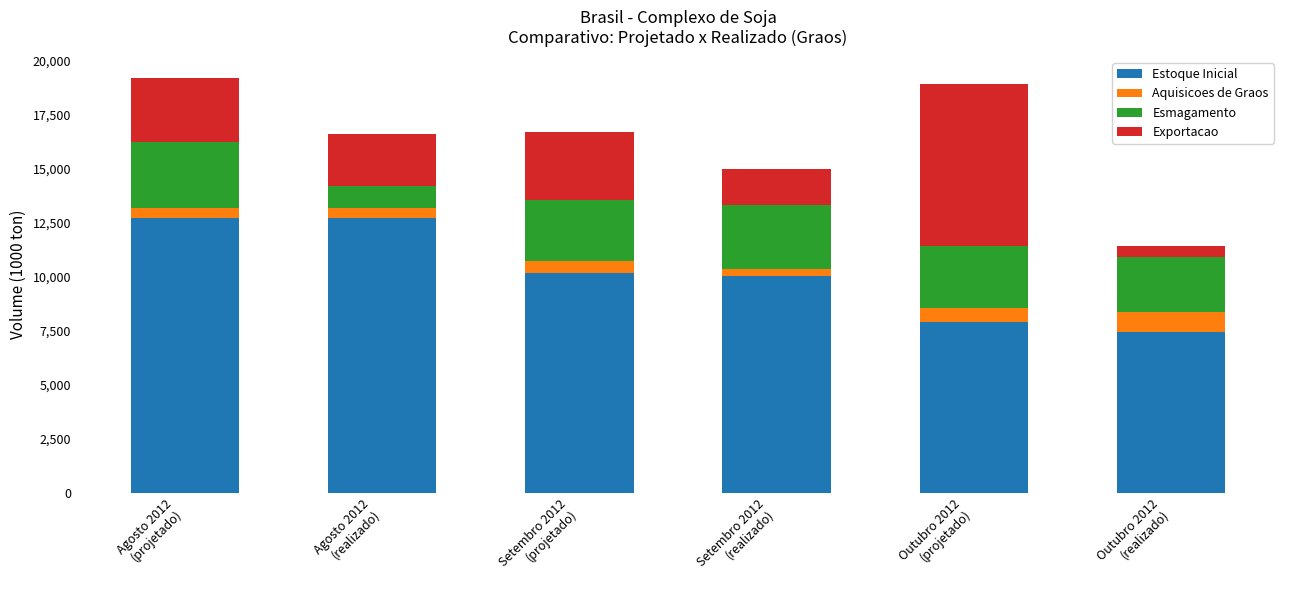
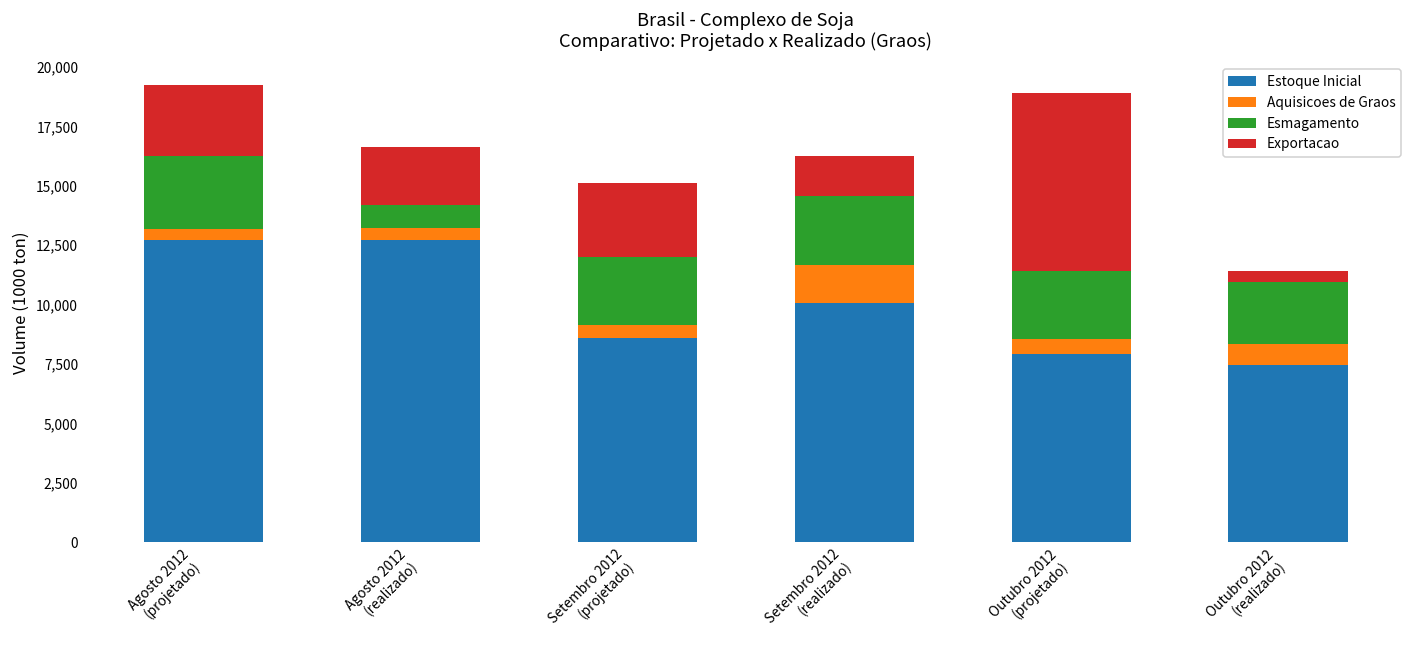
Estoque Inicial, Setembro 2012 (projetado): 10,200 -> 8,600
Aquisicoes de Graos, Setembro 2012 (realizado): 300 -> 1,600
